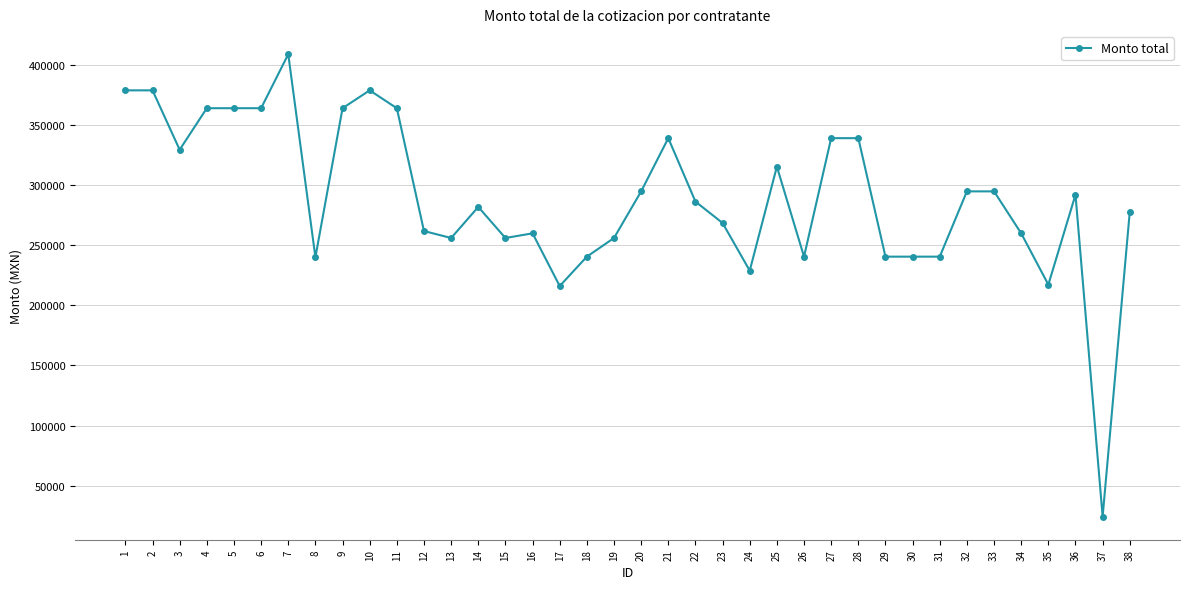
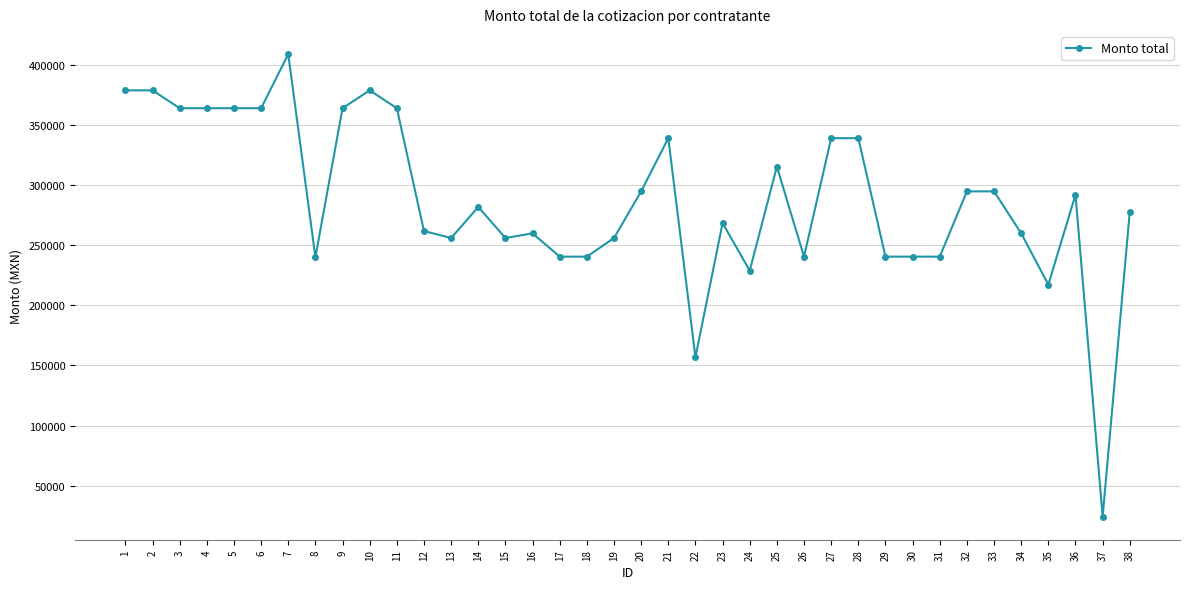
3: 329000 -> 364000
17: 216000 -> 241000
22: 286000 -> 157000
